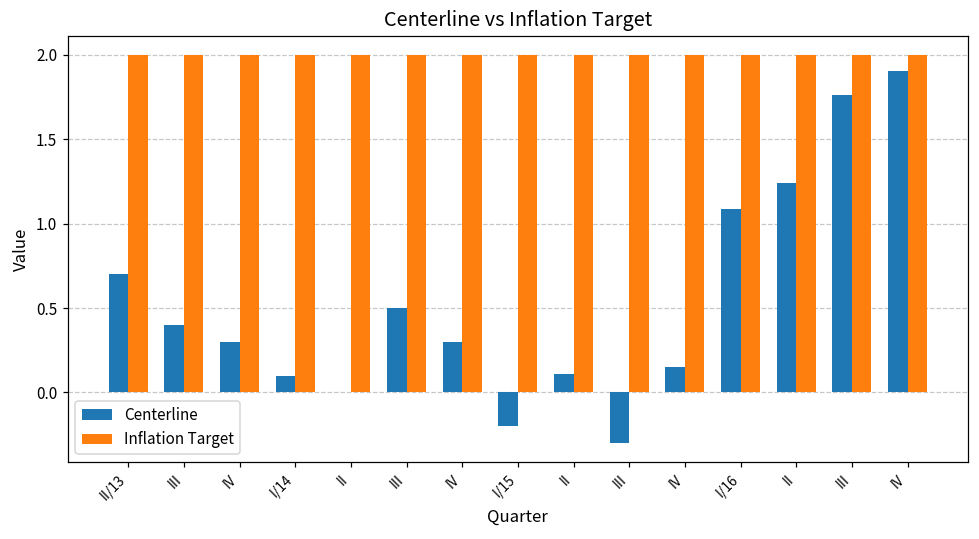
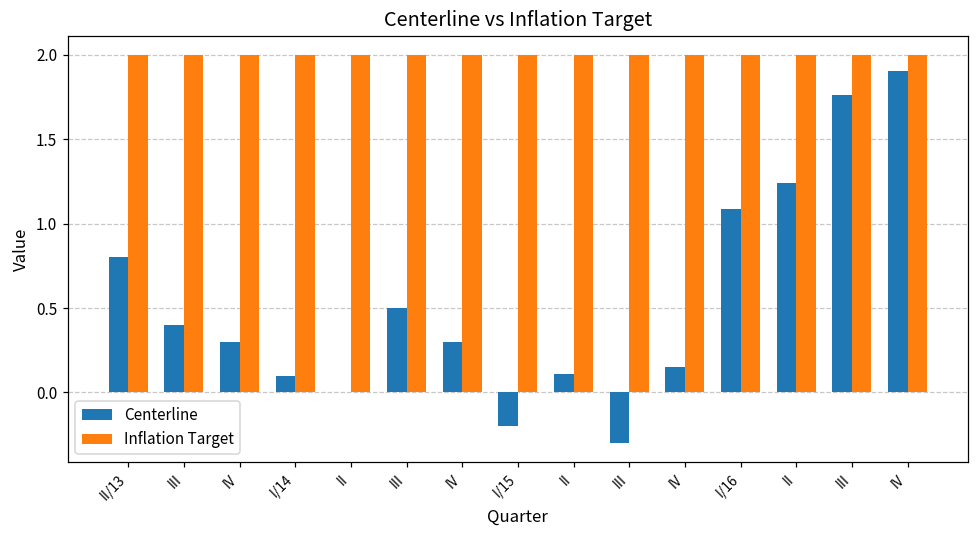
Centerline, II/13: 0.7 -> 0.8
